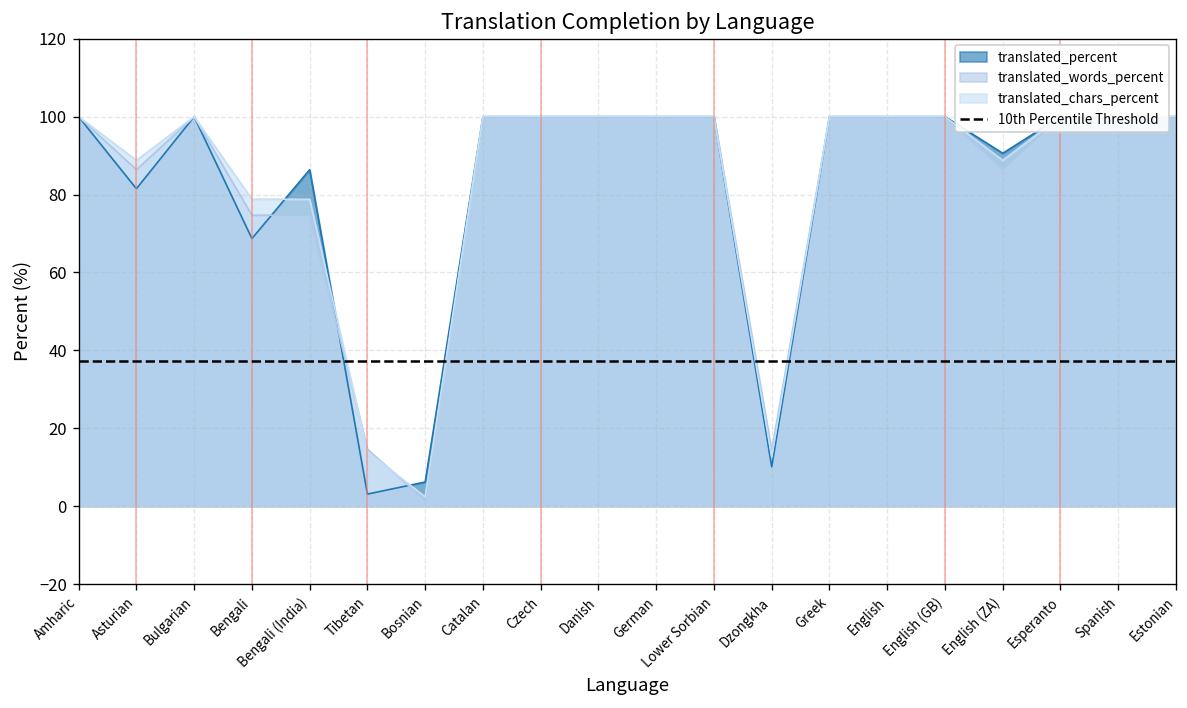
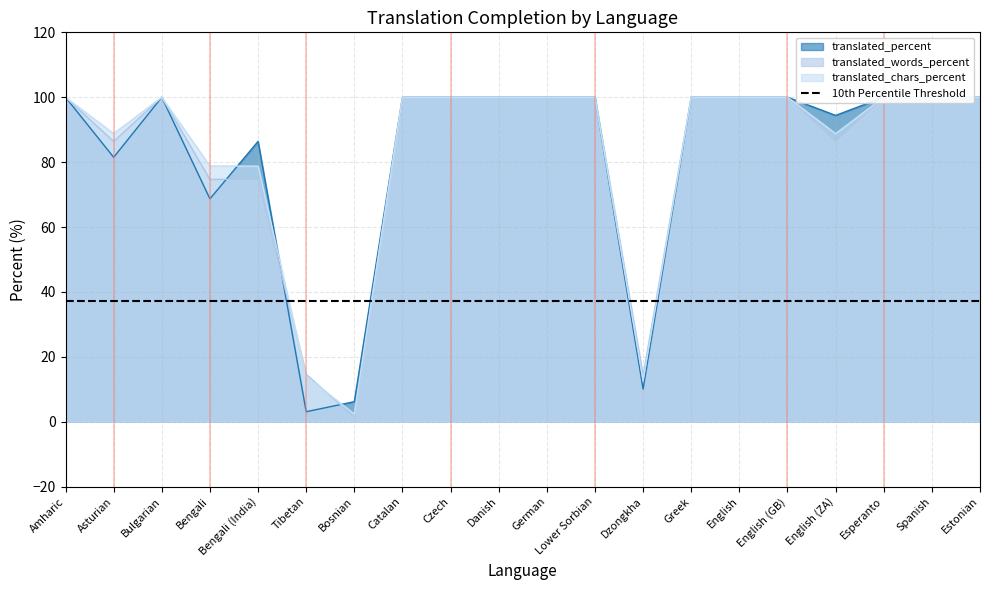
translated_percent, English (ZA): 91 -> 94
